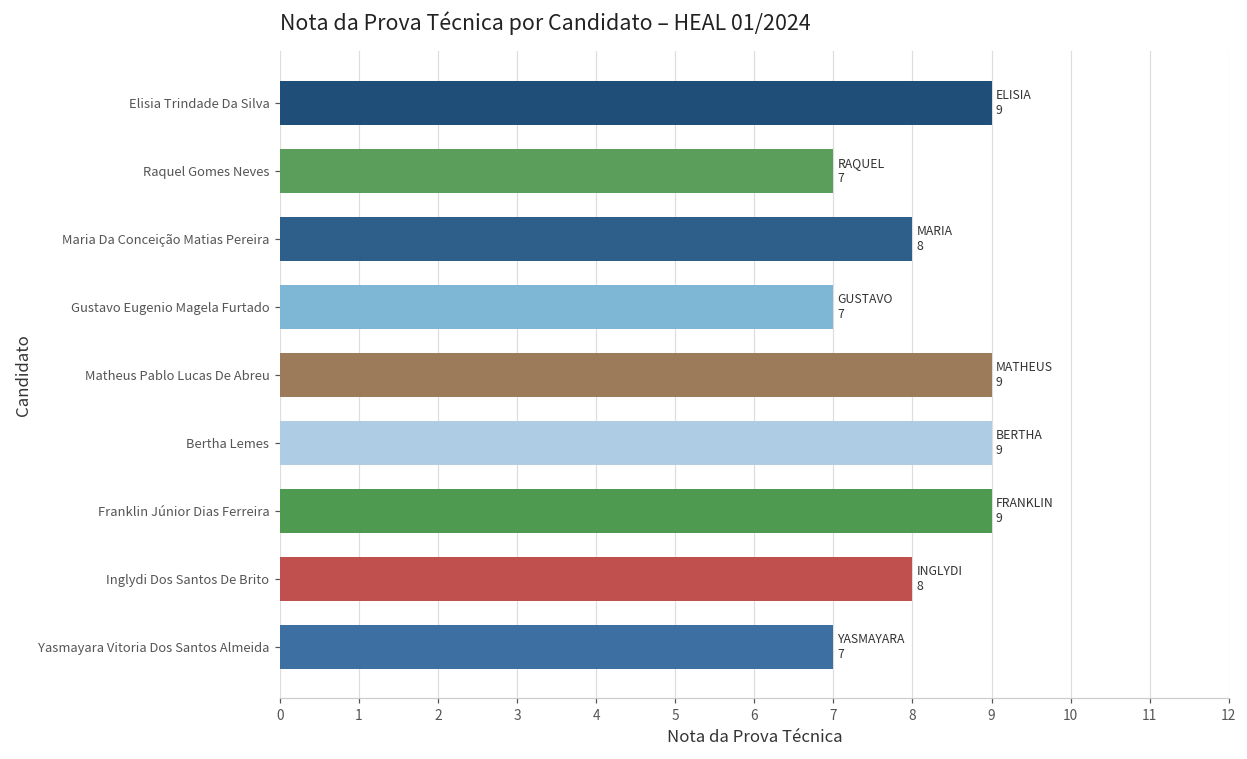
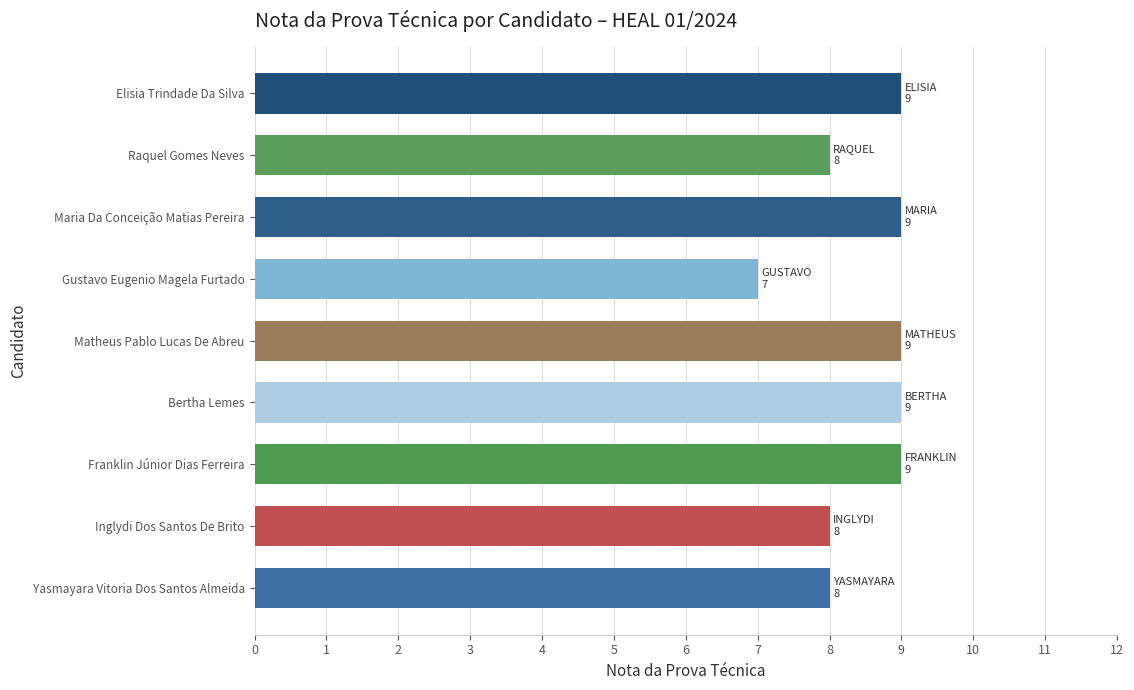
Raquel Gomes Neves: 7 -> 8
Maria Da Conceição Matias Pereira: 8 -> 9
Yasmayara Vitoria Dos Santos Almeida: 7 -> 8
